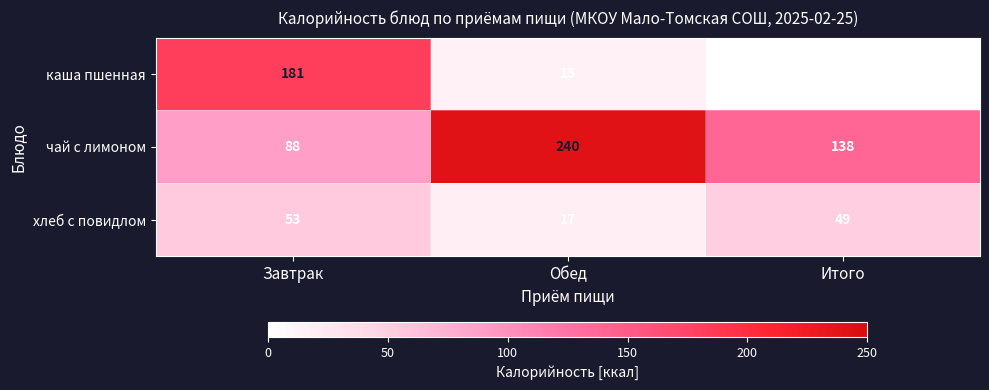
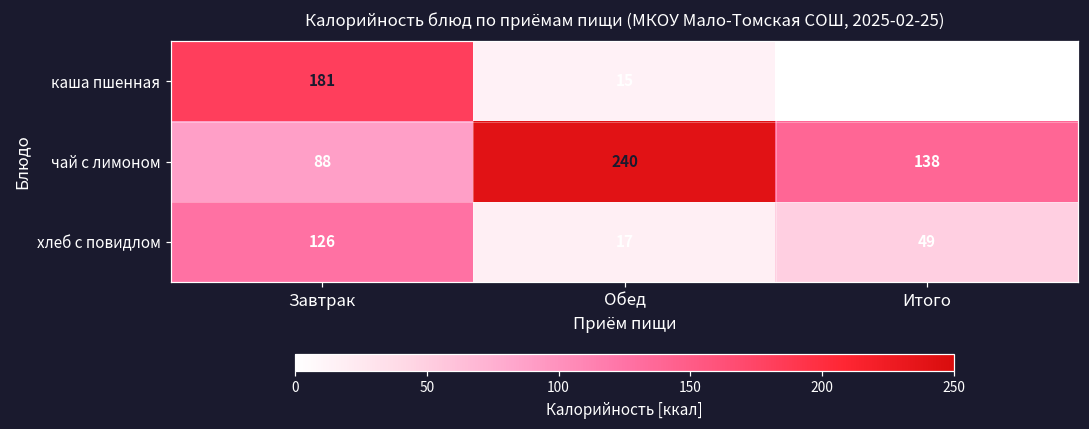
хлеб с повидлом, Завтрак: 53 -> 126
